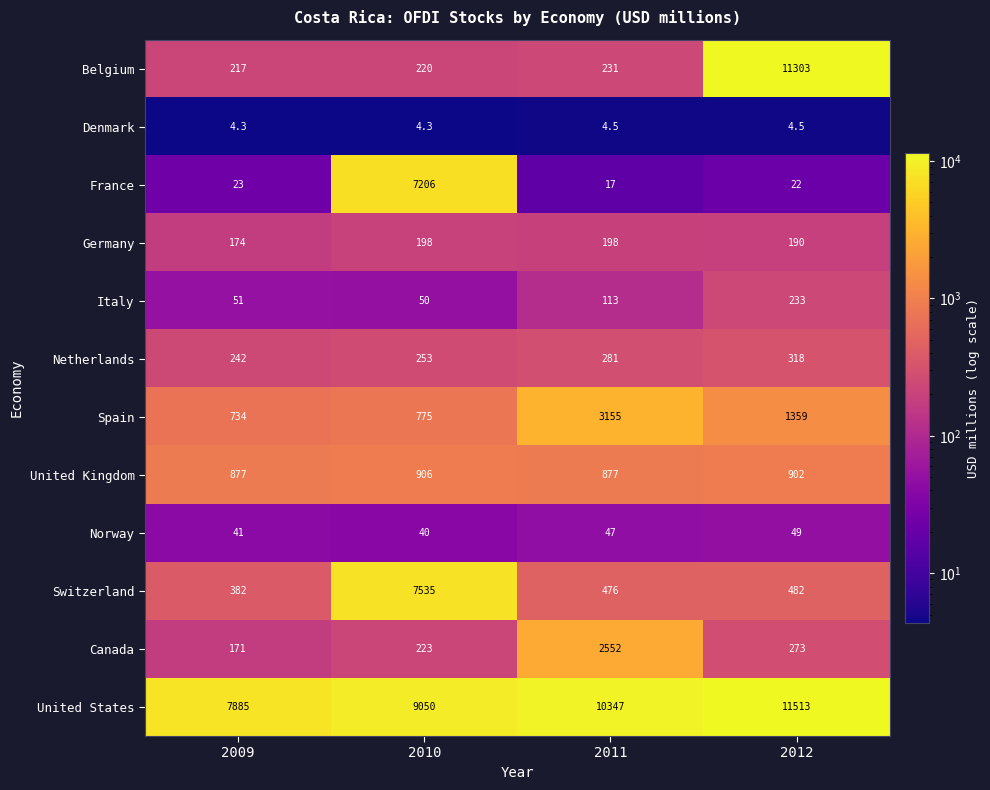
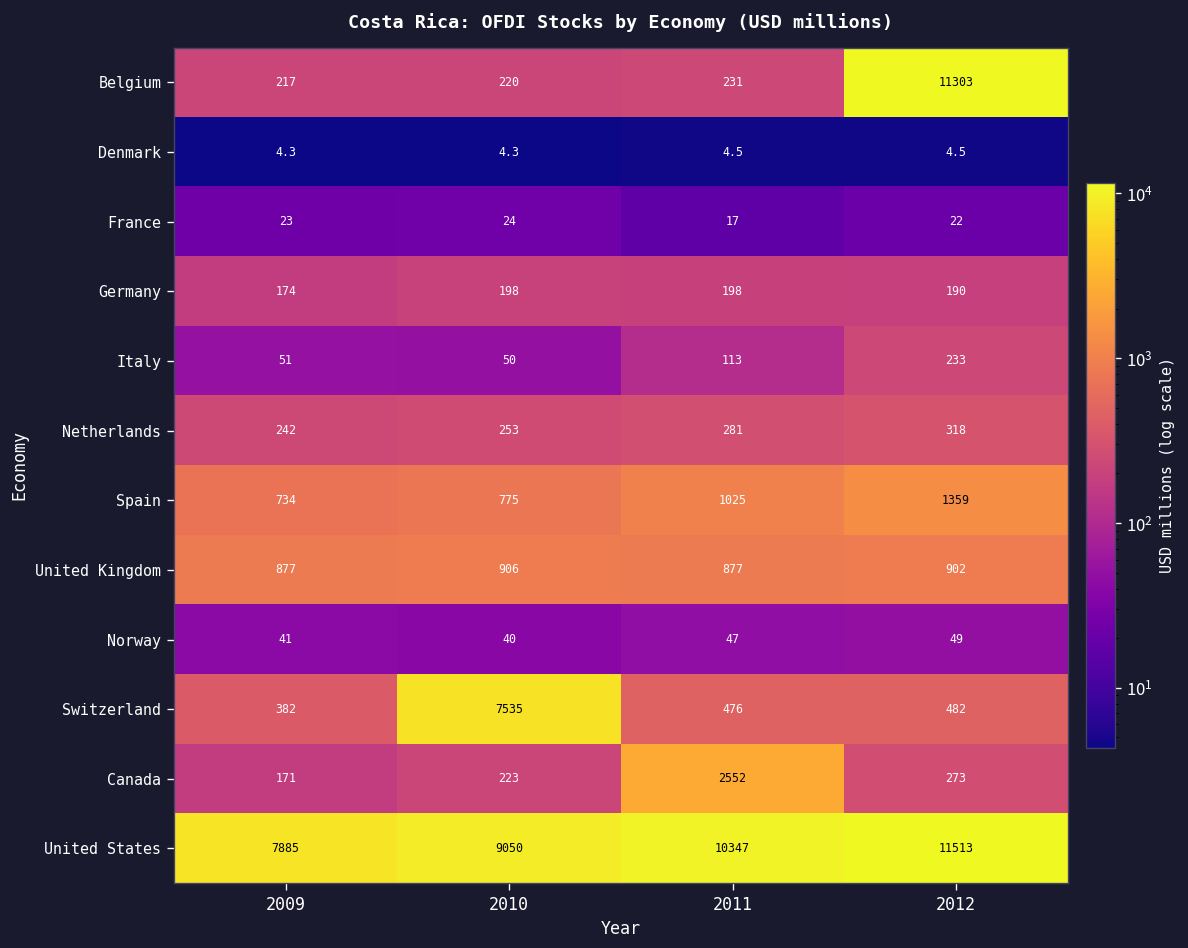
France, 2010: 7206 -> 24
Spain, 2011: 3155 -> 1025
